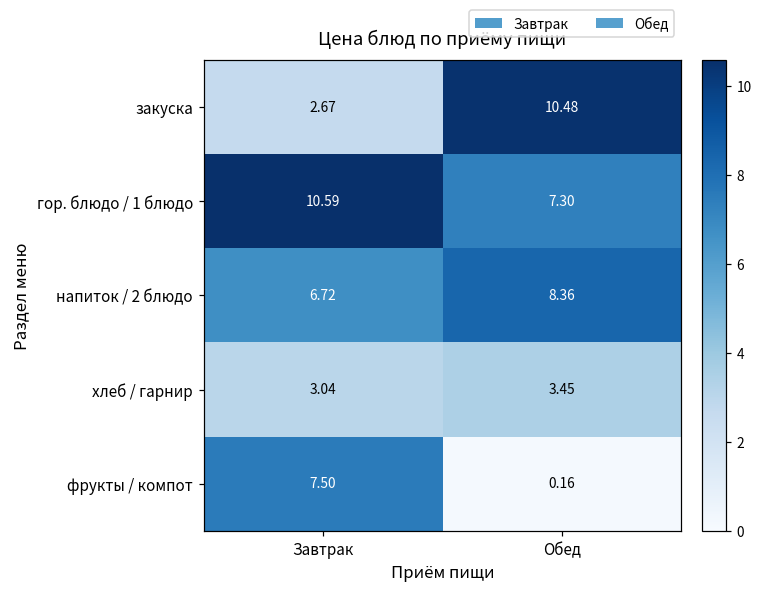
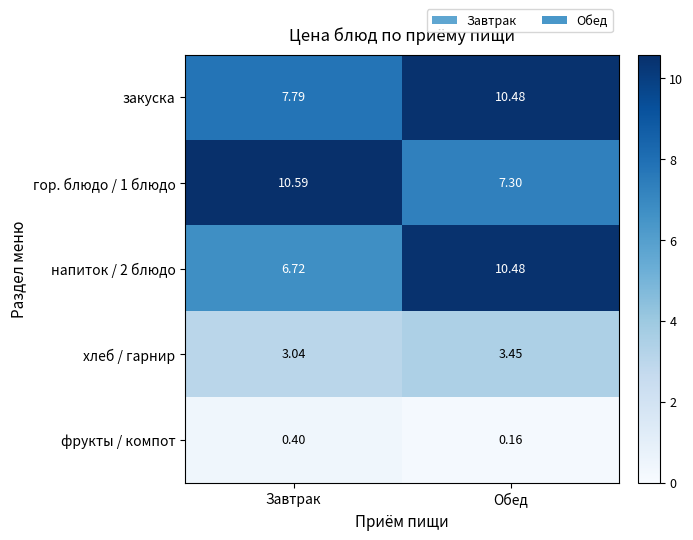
закуска, Завтрак: 2.67 -> 7.79
напиток / 2 блюдо, Обед: 8.36 -> 10.48
фрукты / компот, Завтрак: 7.50 -> 0.40
